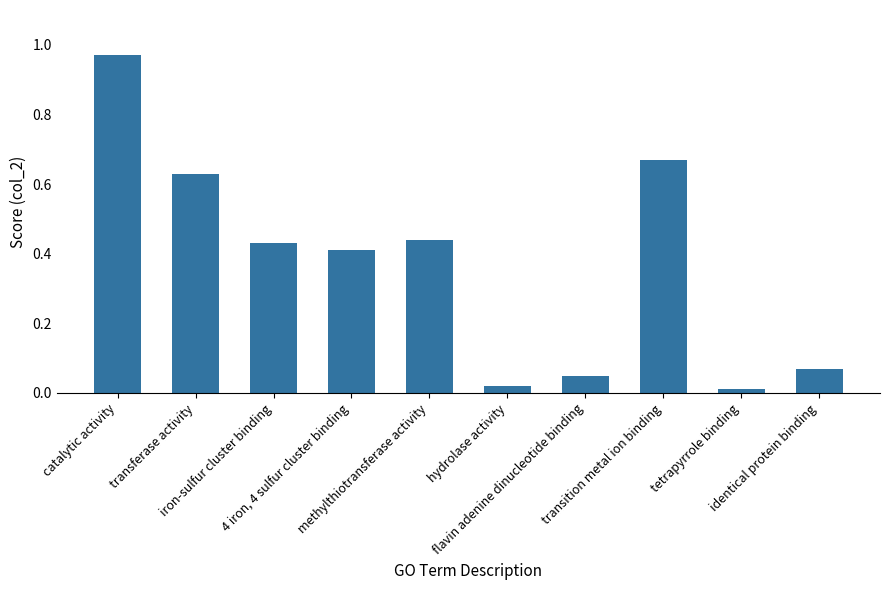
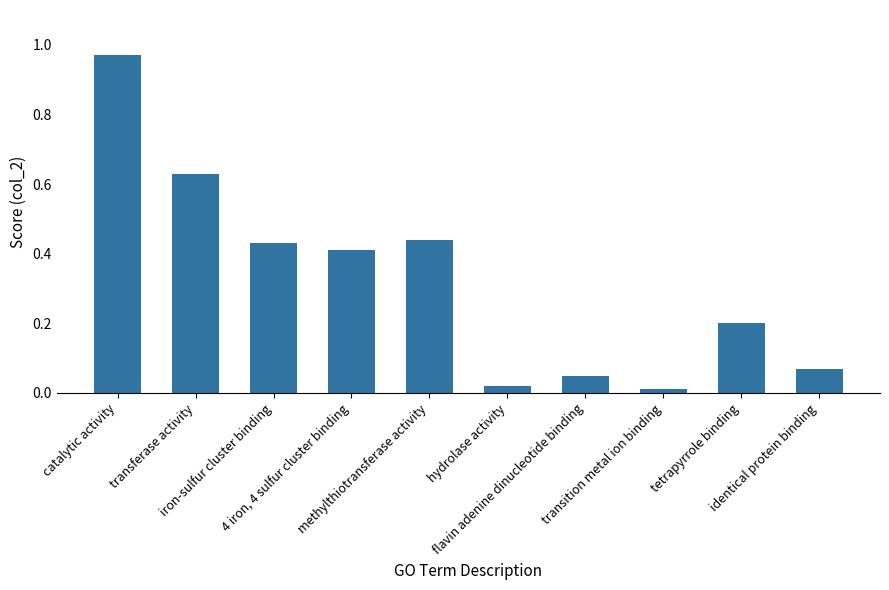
transition metal ion binding: 0.67 -> 0.01
tetrapyrrole binding: 0.01 -> 0.20
